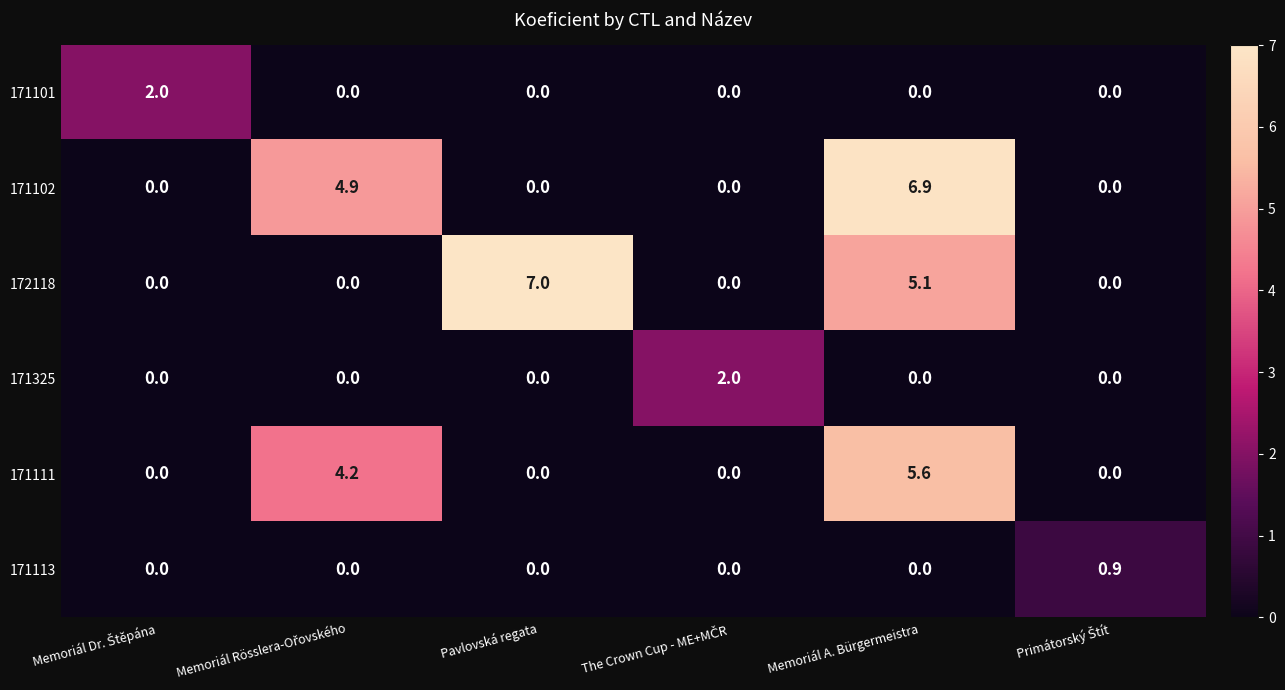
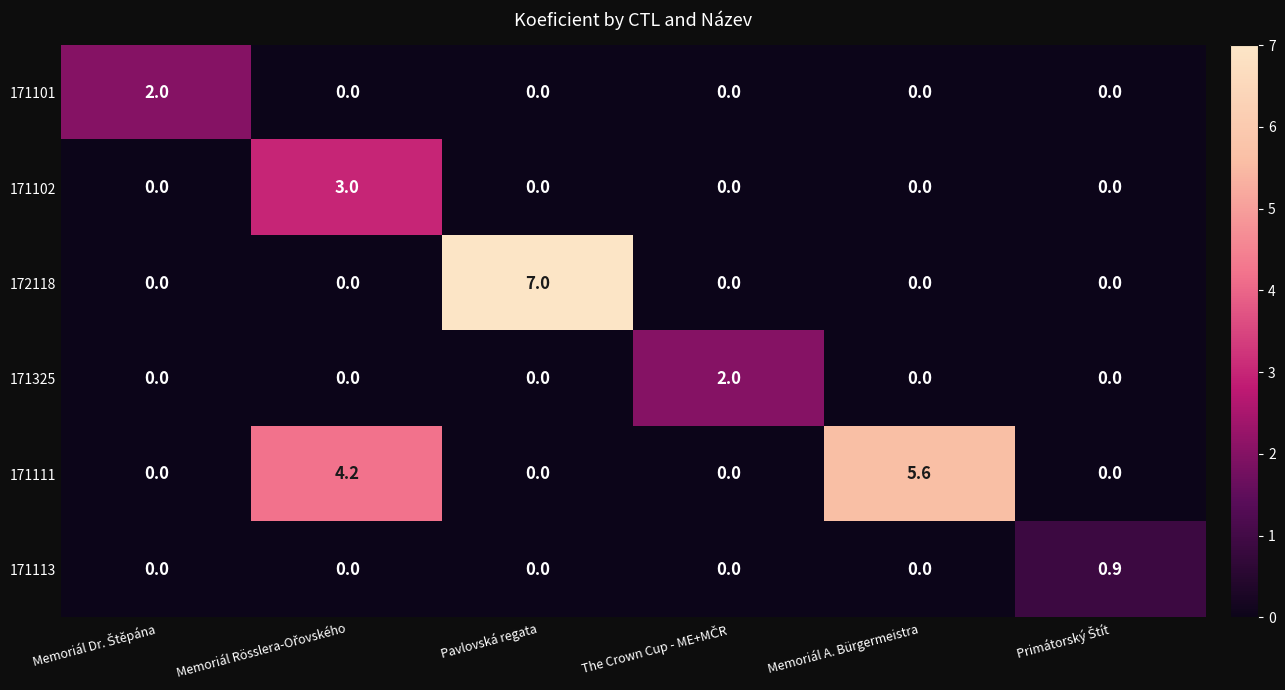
171102, Memoriál Rösslera-Ořovského: 4.9 -> 3.0
171102, Memoriál A. Bürgermeistra: 6.9 -> 0.0
172118, Memoriál A. Bürgermeistra: 5.1 -> 0.0
